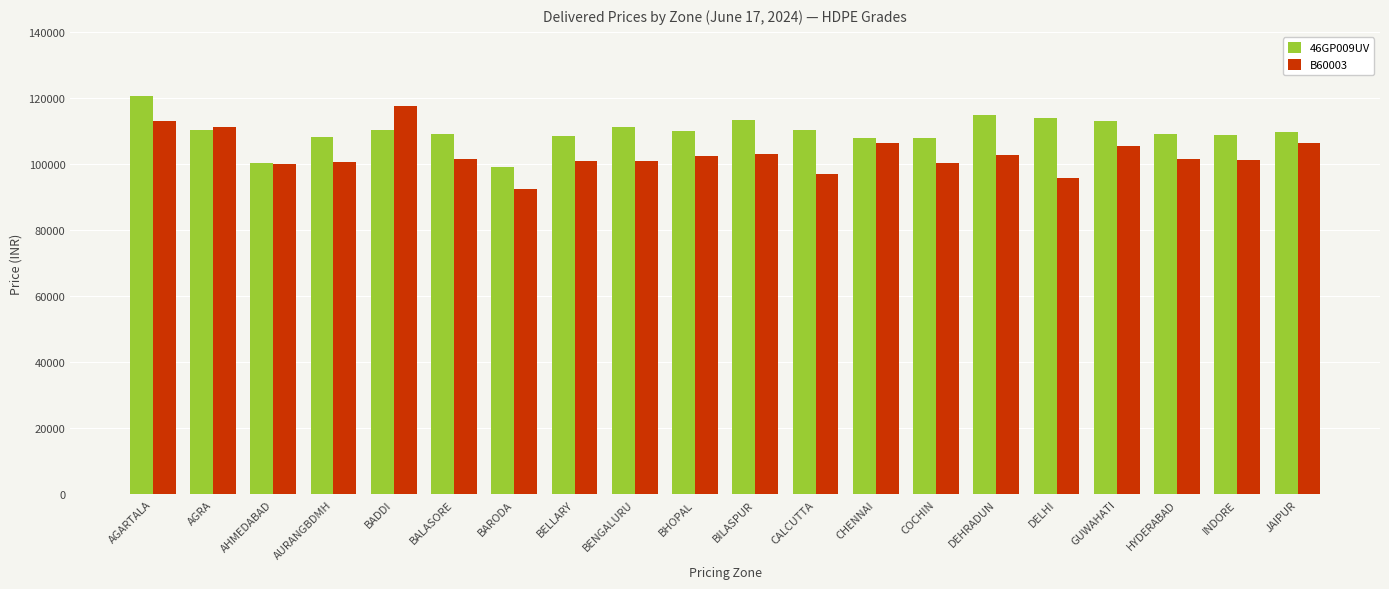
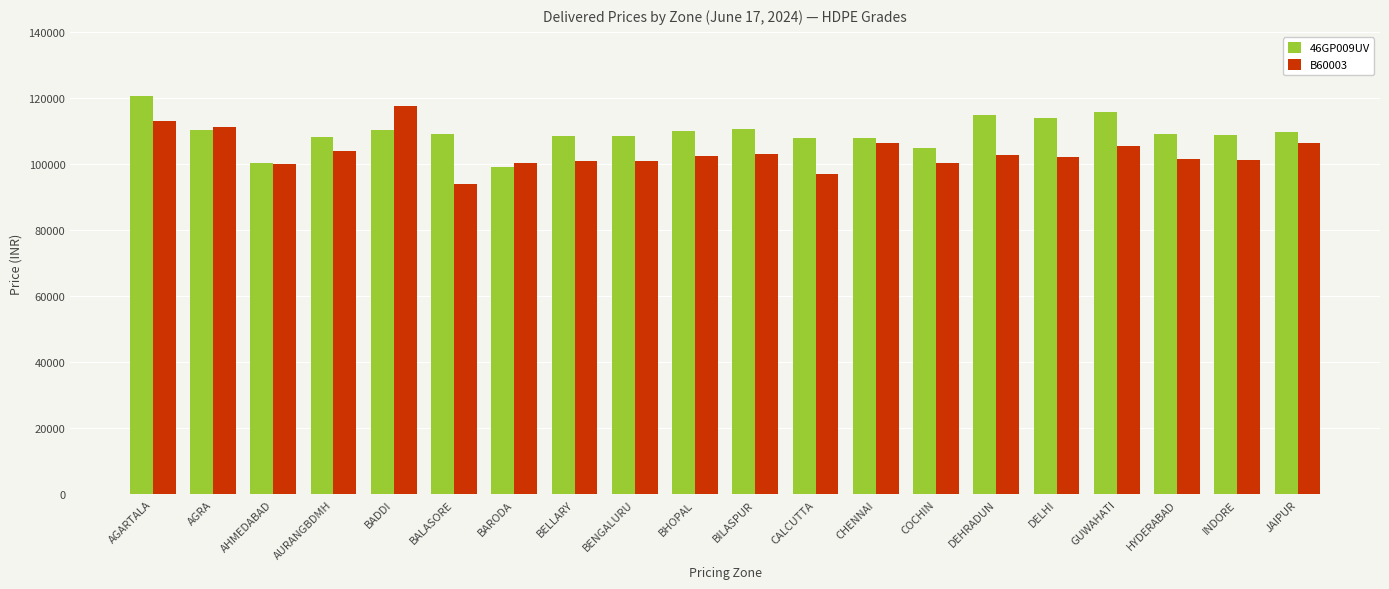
B60003, AURANGBDMH: 101000 -> 104000
B60003, BALASORE: 101000 -> 94000
B60003, BARODA: 92000 -> 100000
46GP009UV, BENGALURU: 111000 -> 108000
46GP009UV, BILASPUR: 113000 -> 111000
46GP009UV, CALCUTTA: 110000 -> 108000
46GP009UV, COCHIN: 108000 -> 105000
B60003, DELHI: 96000 -> 102000
46GP009UV, GUWAHATI: 113000 -> 116000
